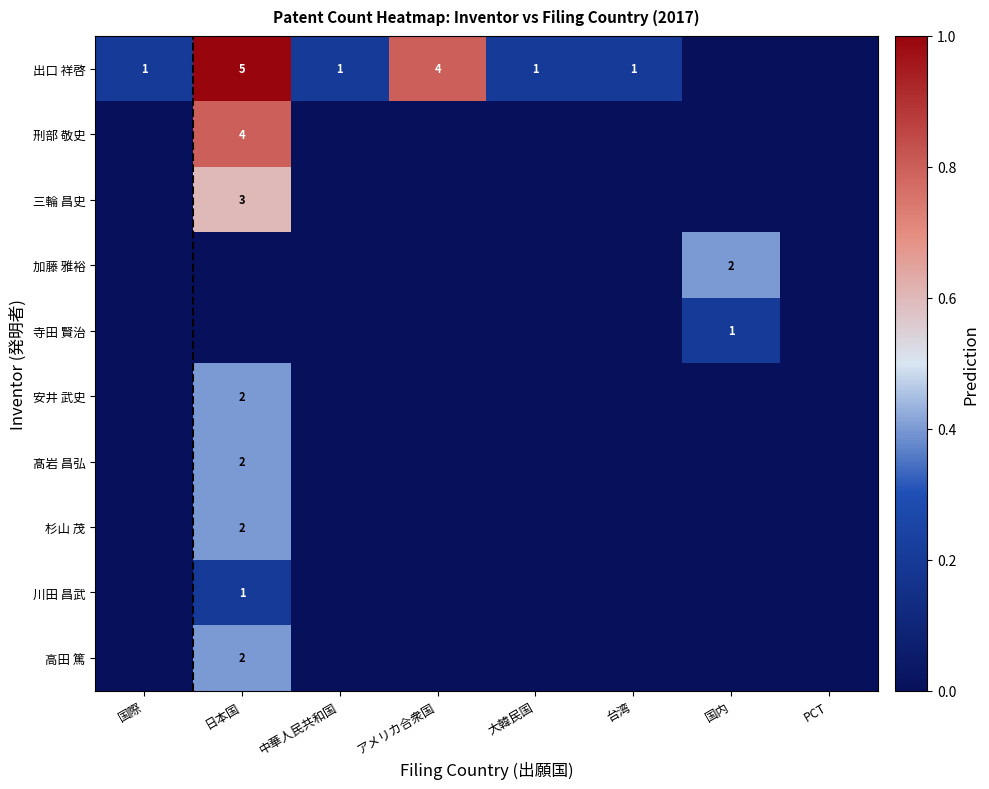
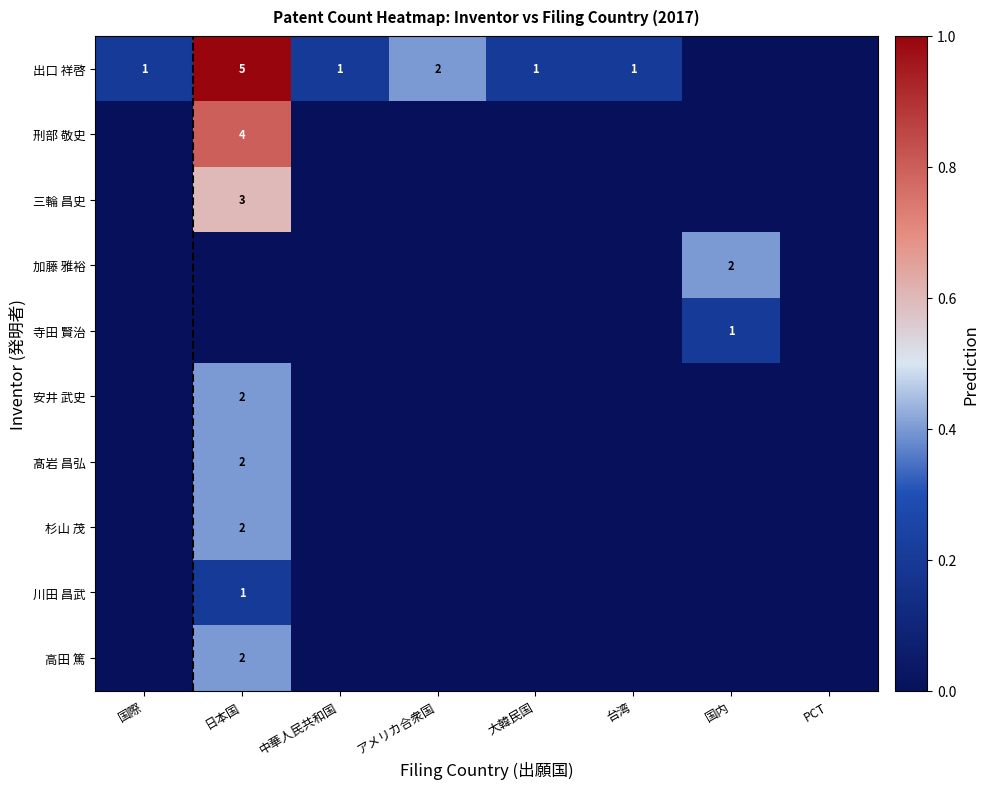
出口 祥啓, アメリカ合衆国: 4 -> 2
